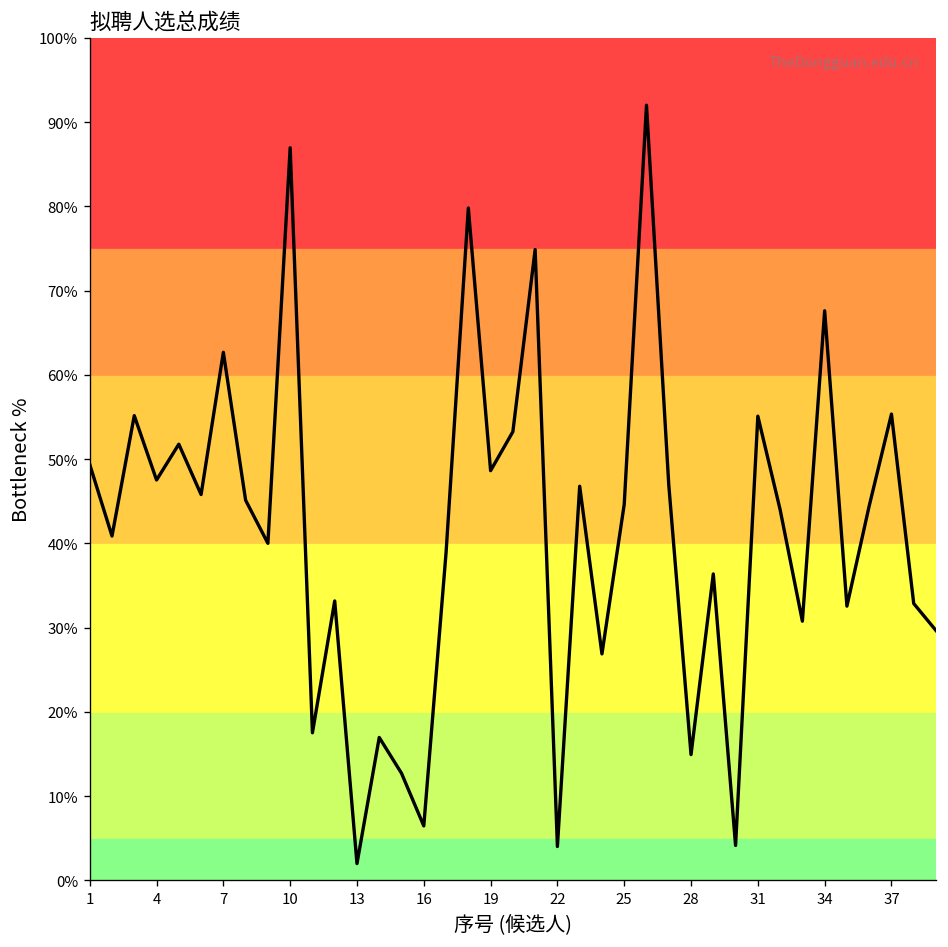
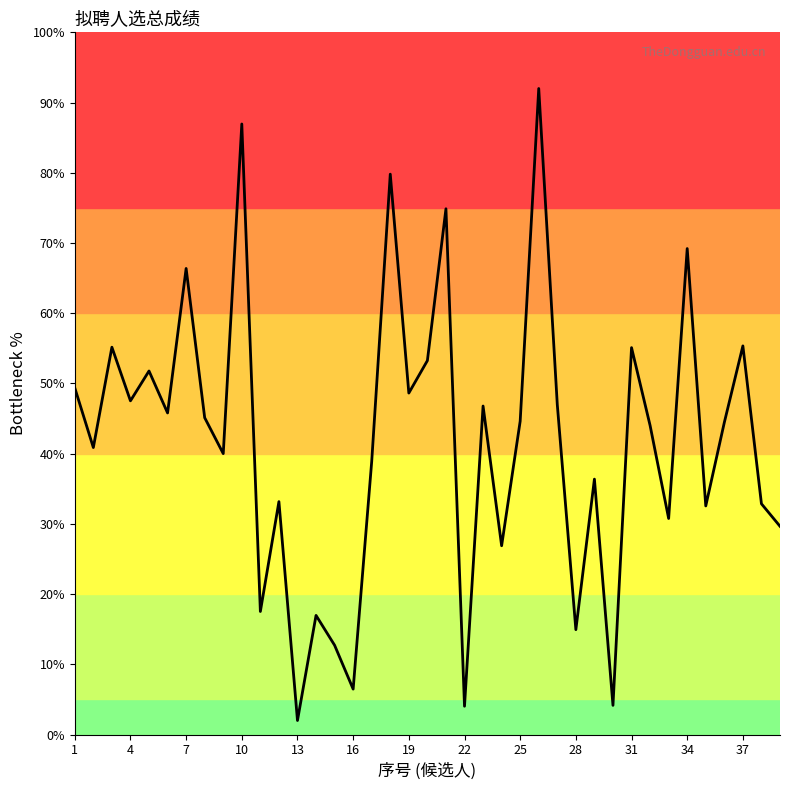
7: 63% -> 66%
34: 68% -> 69%
